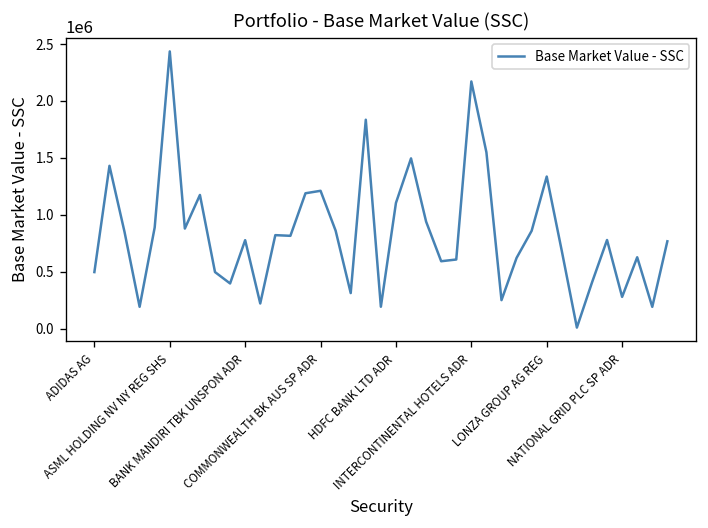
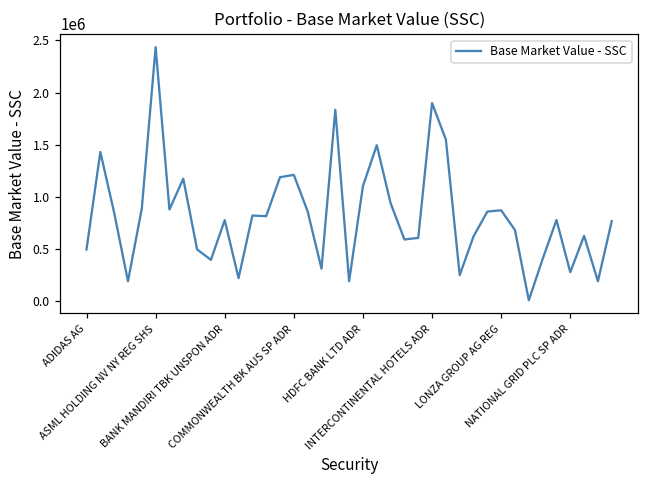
INTERCONTINENTAL HOTELS ADR: 2200000 -> 1900000
LONZA GROUP AG REG: 1300000 -> 900000
